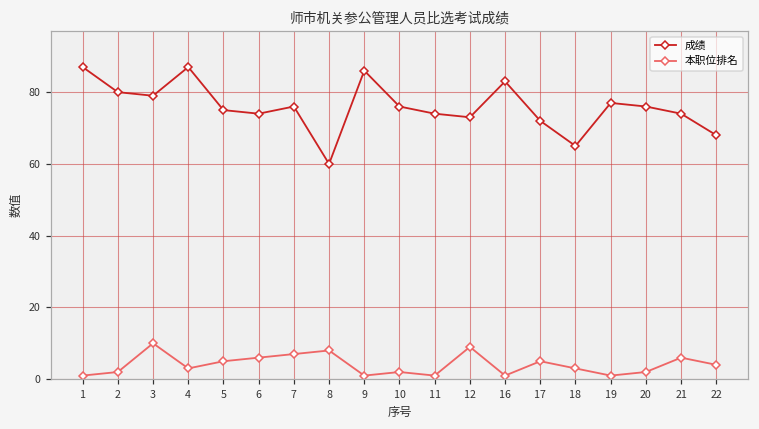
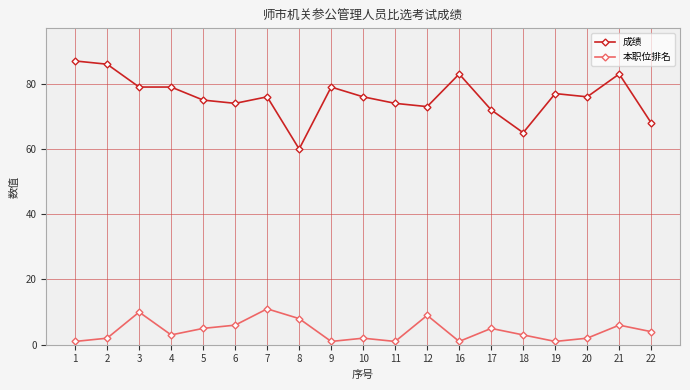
成绩, 2: 80 -> 86
成绩, 4: 87 -> 79
本职位排名, 7: 7 -> 11
成绩, 9: 86 -> 79
成绩, 21: 74 -> 83
